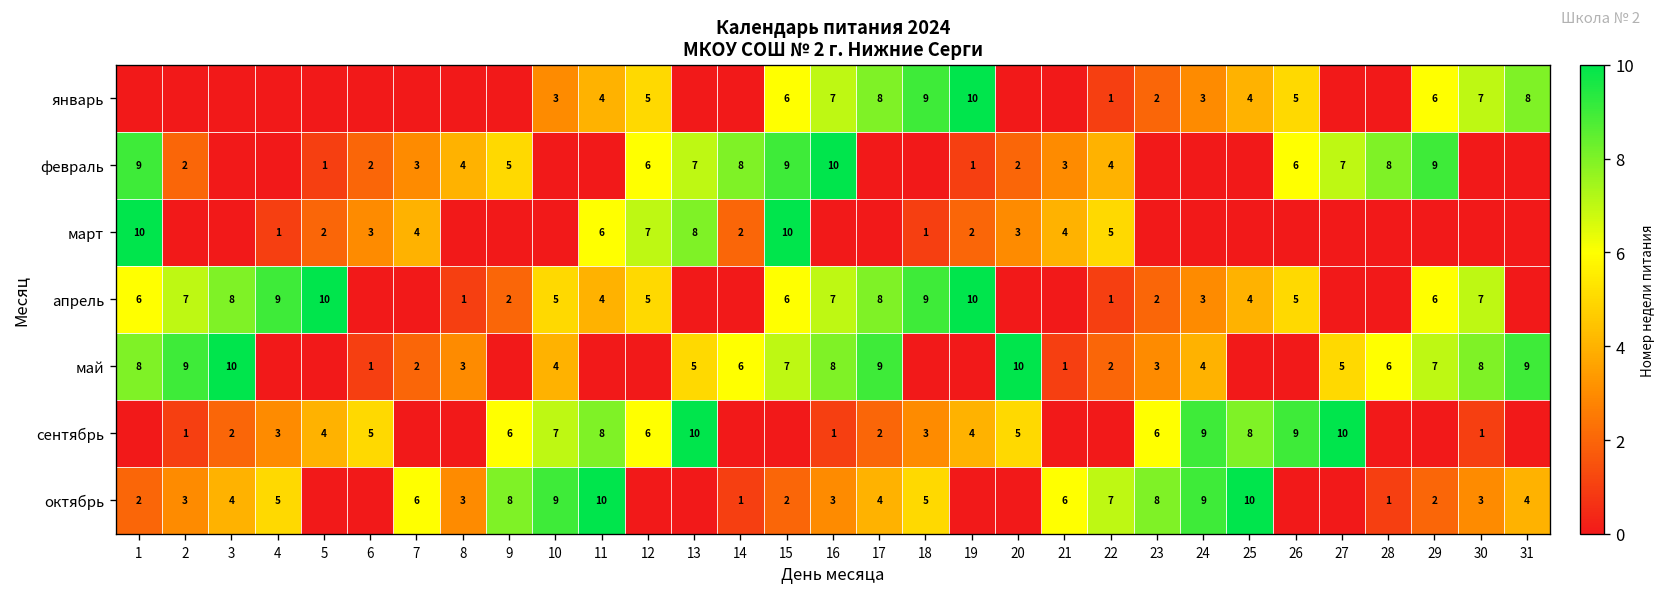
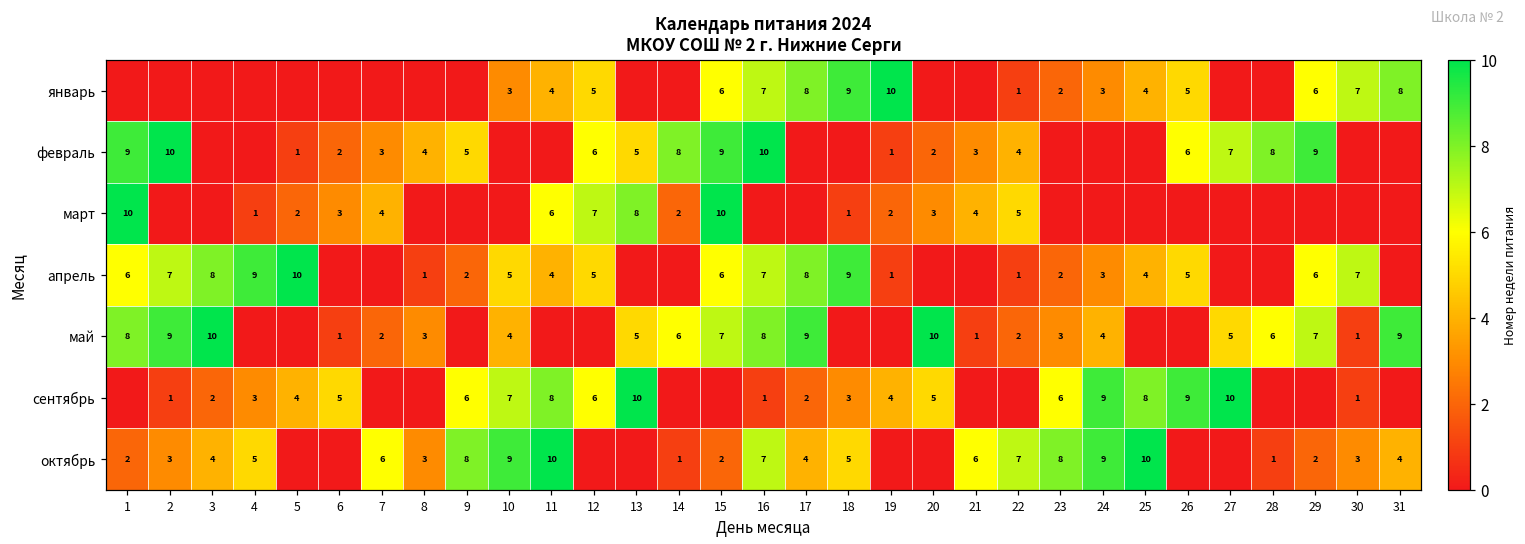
февраль, 2: 2 -> 10
февраль, 13: 7 -> 5
апрель, 19: 10 -> 1
май, 30: 8 -> 1
октябрь, 16: 3 -> 7
